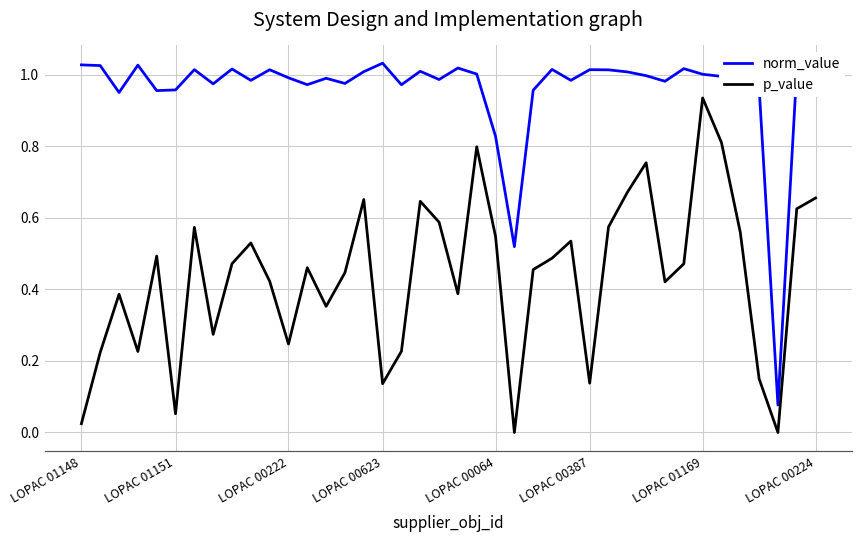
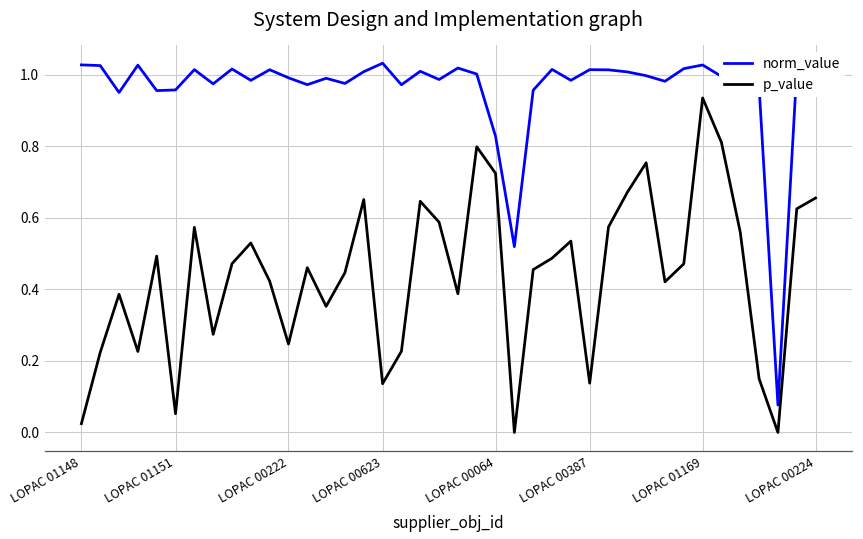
p_value, LOPAC 00064: 0.55 -> 0.72
norm_value, LOPAC 01169: 1.00 -> 1.03
